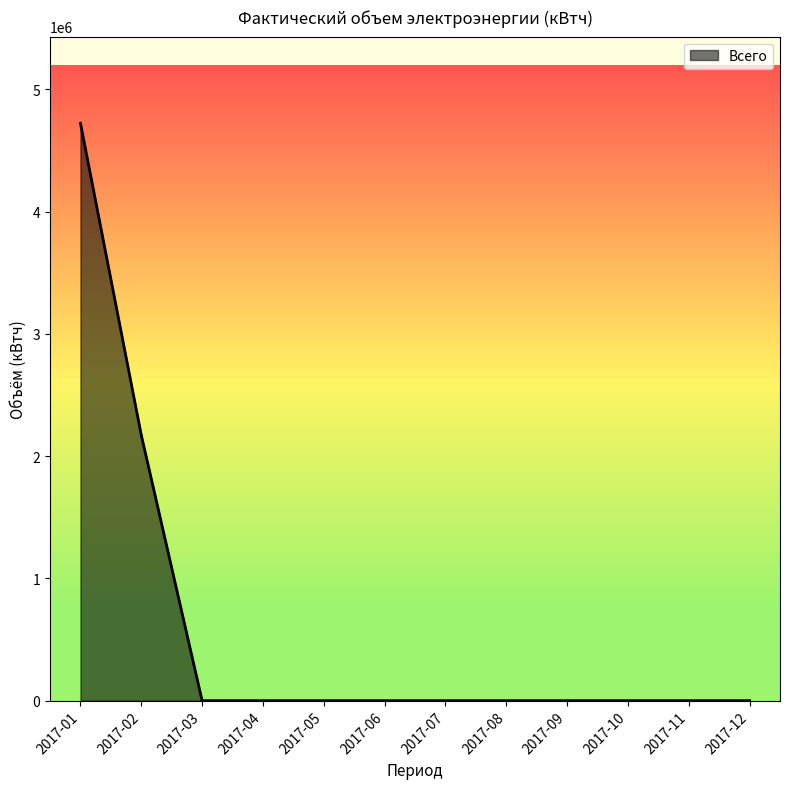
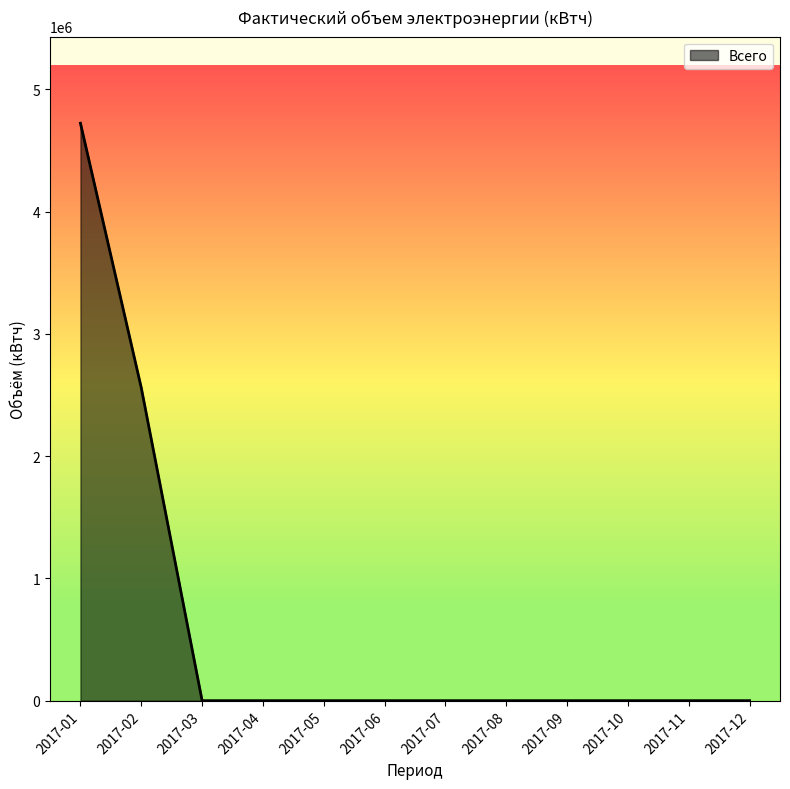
2017-02: 2170000 -> 2560000
